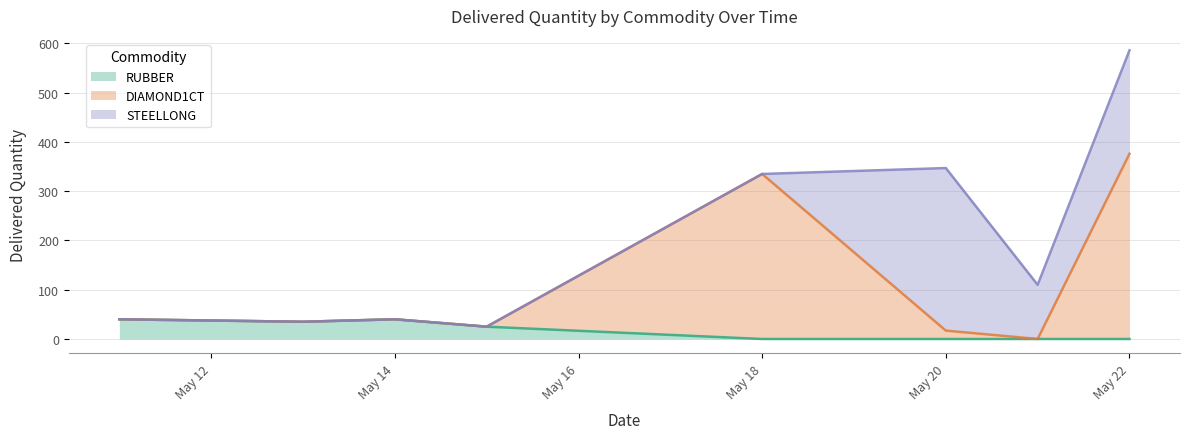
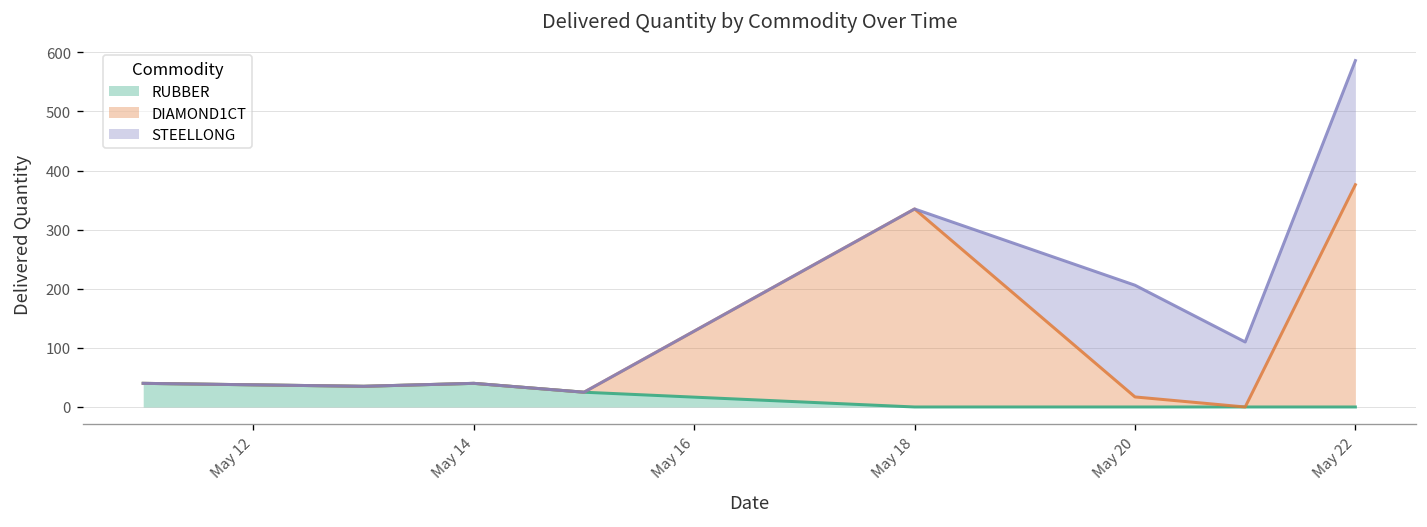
STEELLONG, May 20: 330 -> 190
